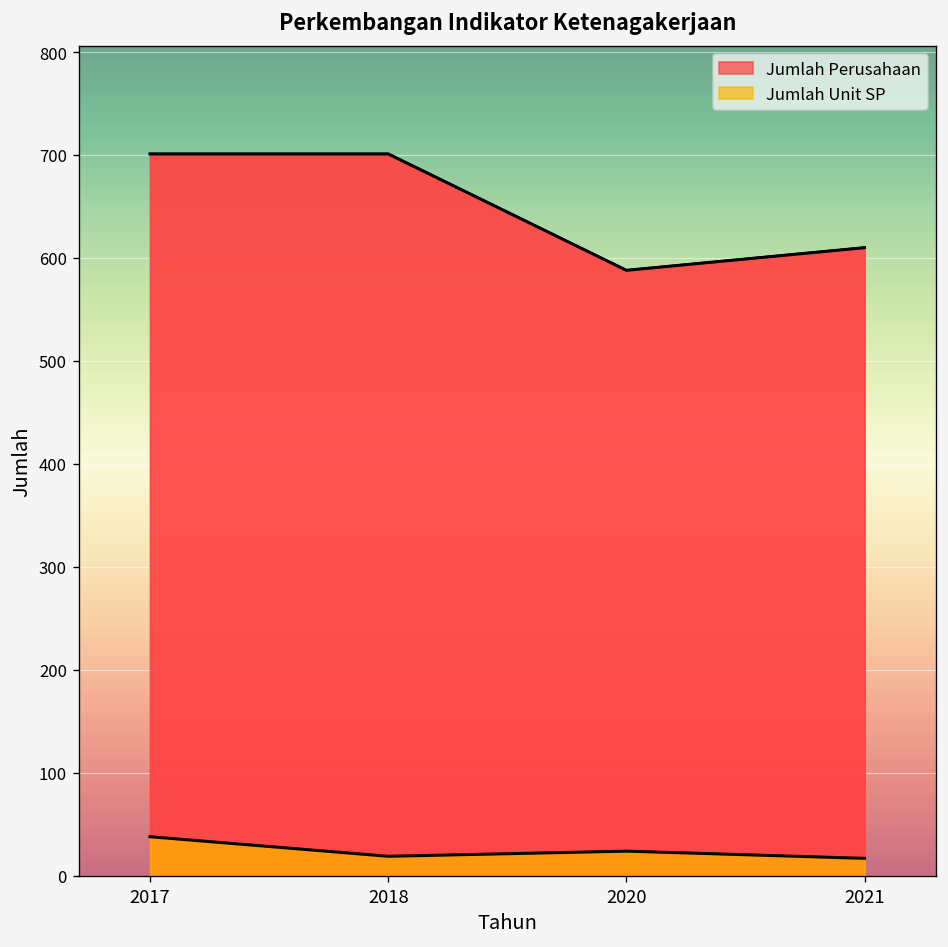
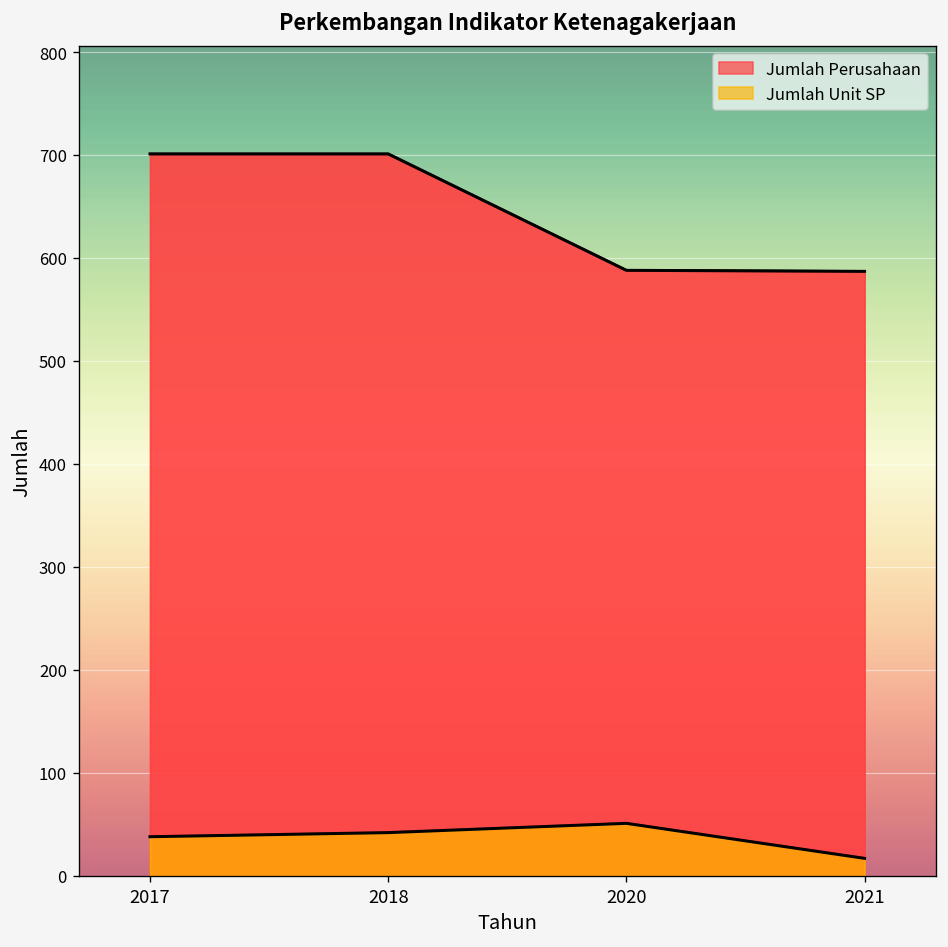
Jumlah Unit SP, 2018: 20 -> 40
Jumlah Unit SP, 2020: 20 -> 50
Jumlah Perusahaan, 2021: 610 -> 590
